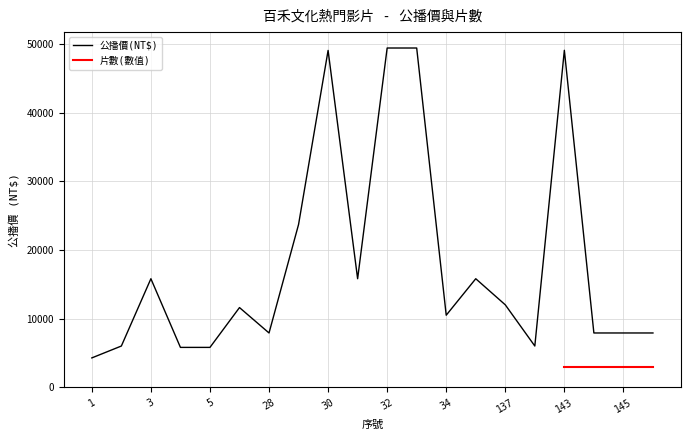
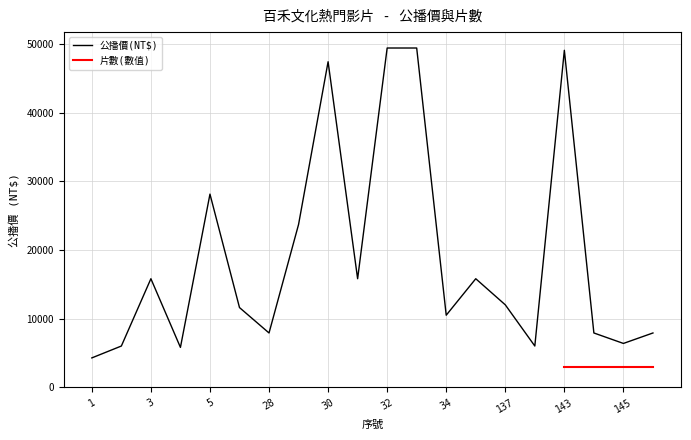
公播價(NT$), 5: 6000 -> 28000
公播價(NT$), 30: 49000 -> 47000
公播價(NT$), 145: 8000 -> 6000
